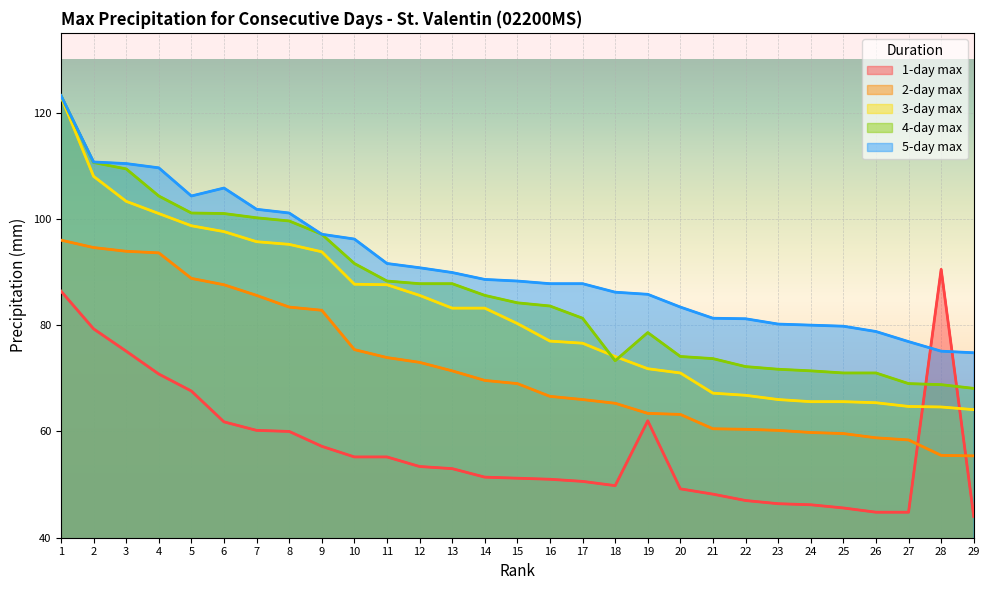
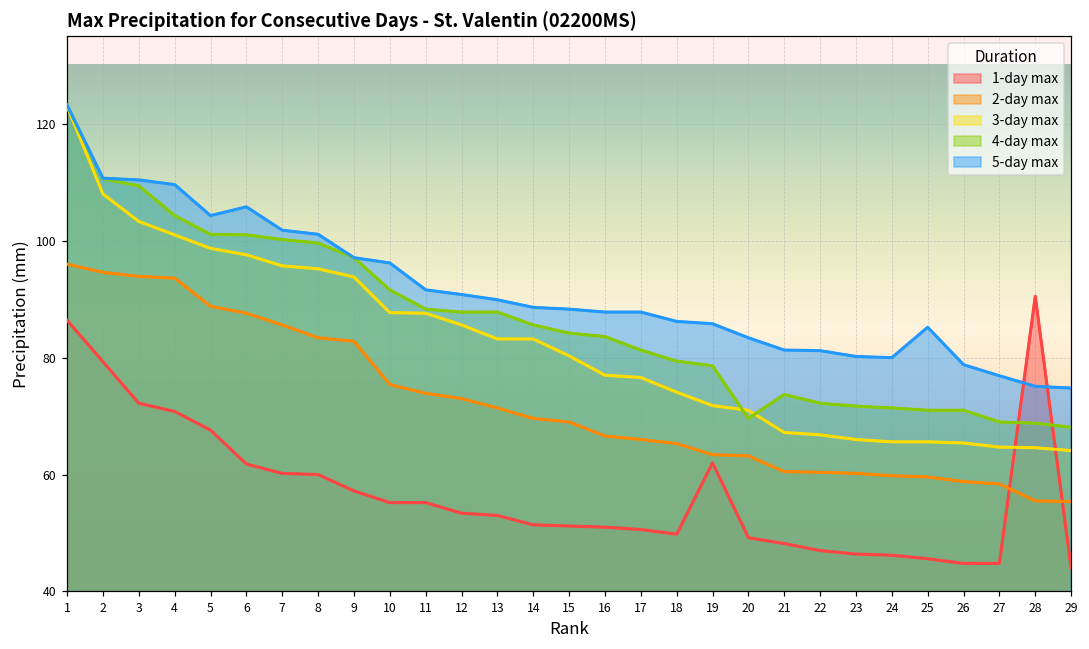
1-day max, 3: 75 -> 72
4-day max, 18: 73 -> 79
4-day max, 20: 74 -> 70
5-day max, 25: 80 -> 85
